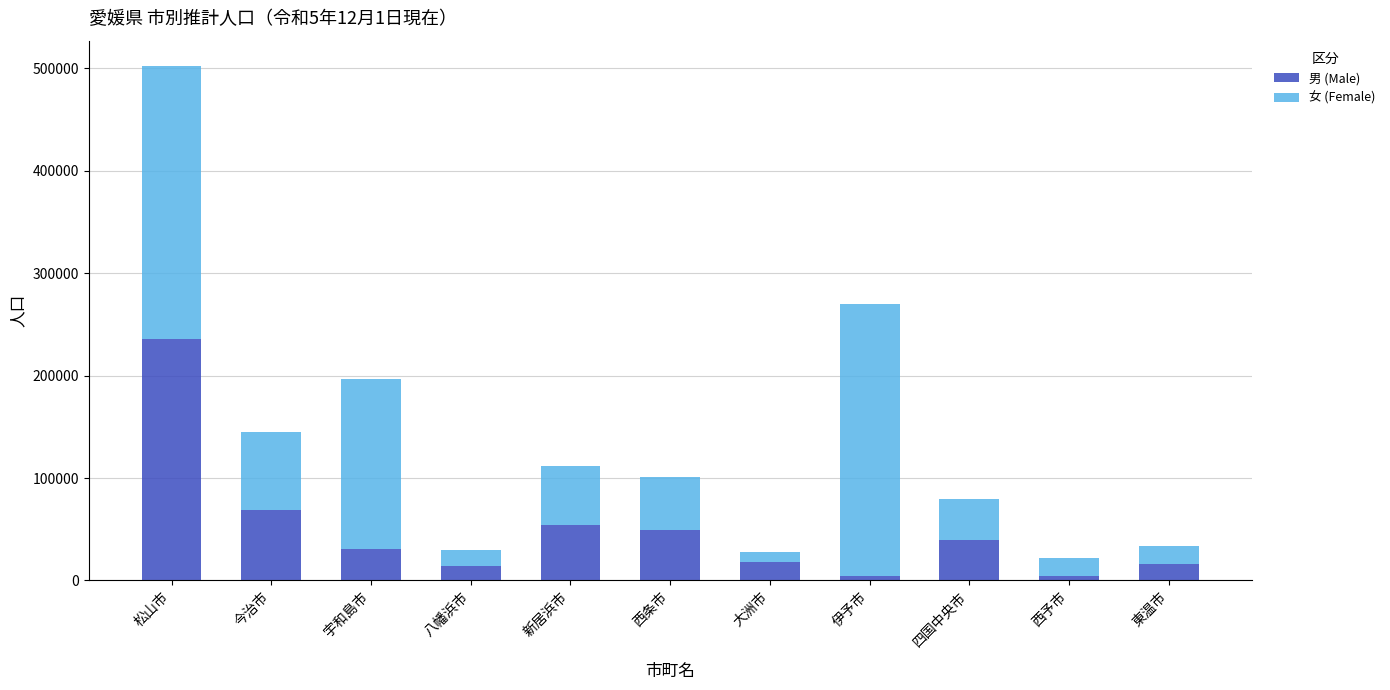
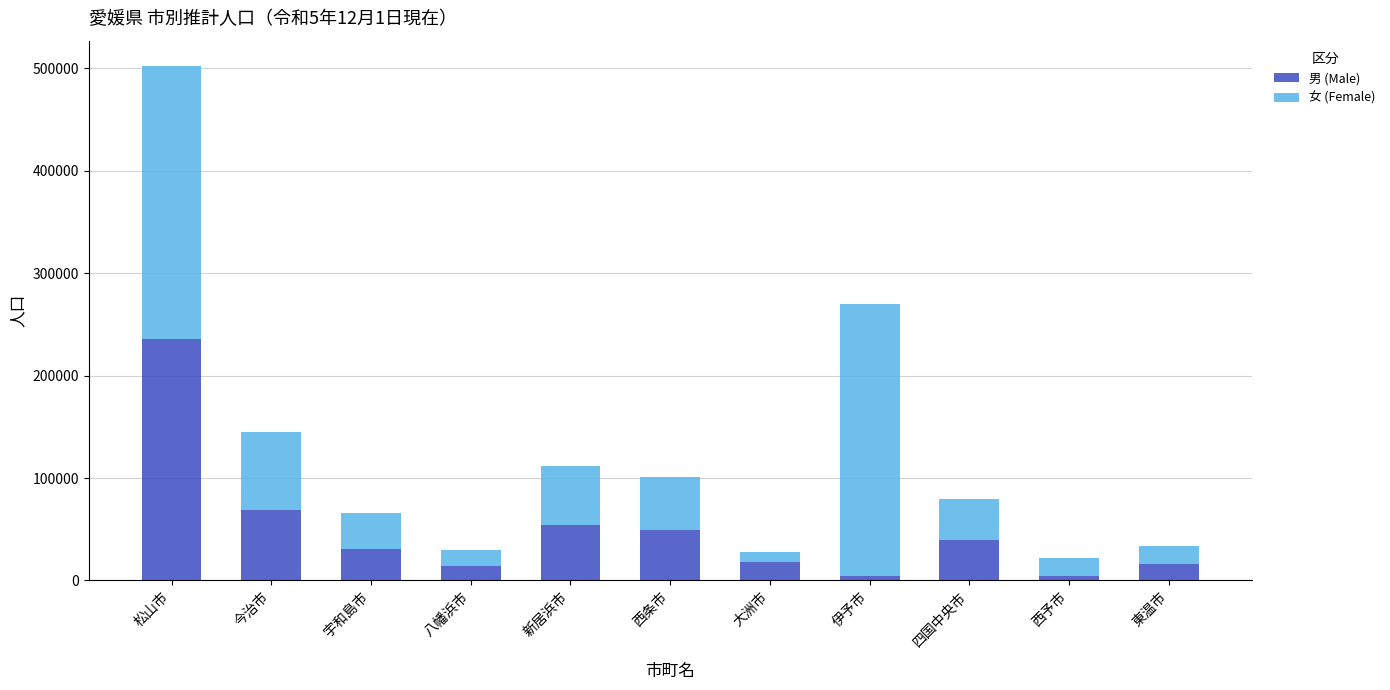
女 (Female), 宇和島市: 166000 -> 35000
